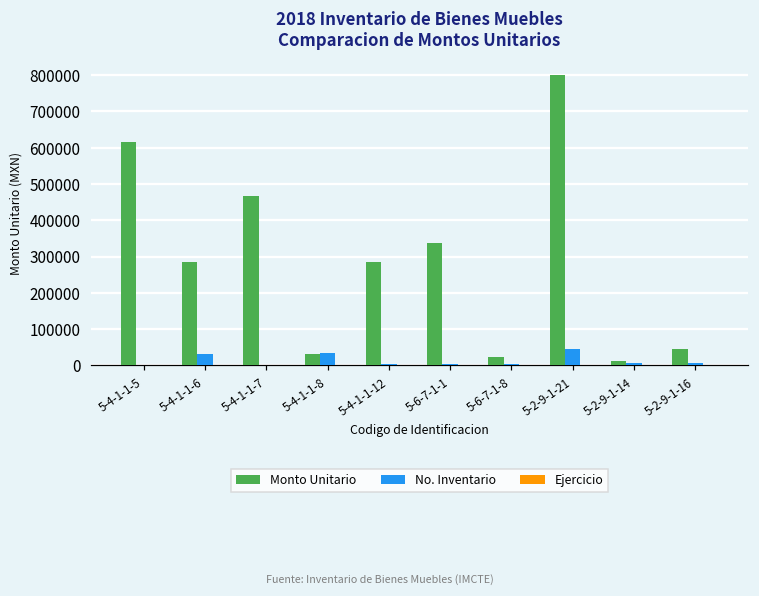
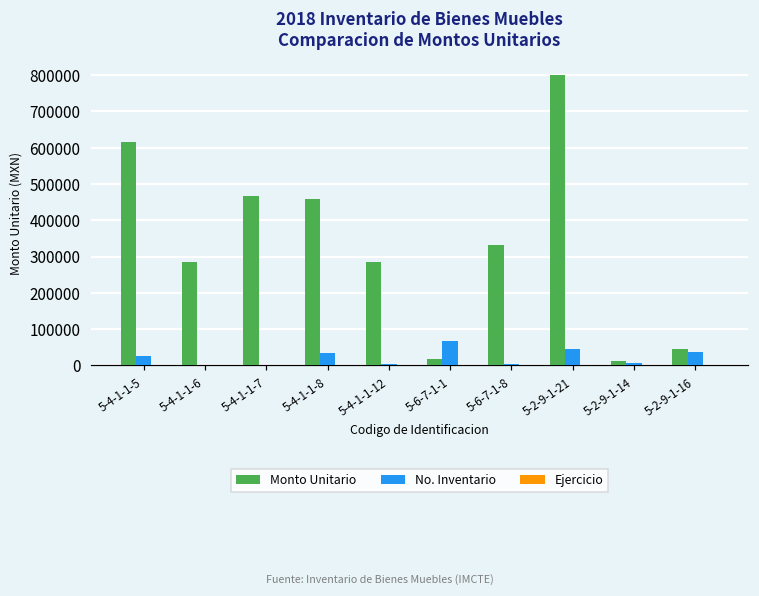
No. Inventario, 5-4-1-1-5: 0 -> 30000
No. Inventario, 5-4-1-1-6: 30000 -> 0
Monto Unitario, 5-4-1-1-8: 30000 -> 460000
Monto Unitario, 5-6-7-1-1: 340000 -> 20000
No. Inventario, 5-6-7-1-1: 0 -> 70000
Monto Unitario, 5-6-7-1-8: 20000 -> 330000
No. Inventario, 5-2-9-1-16: 10000 -> 40000
